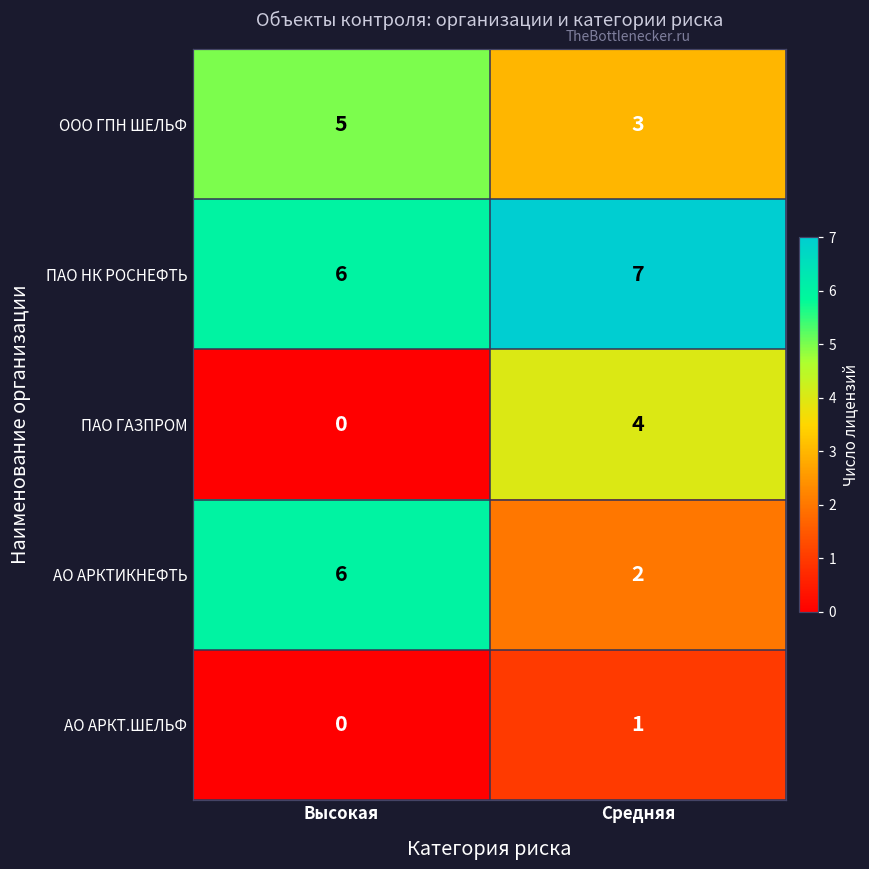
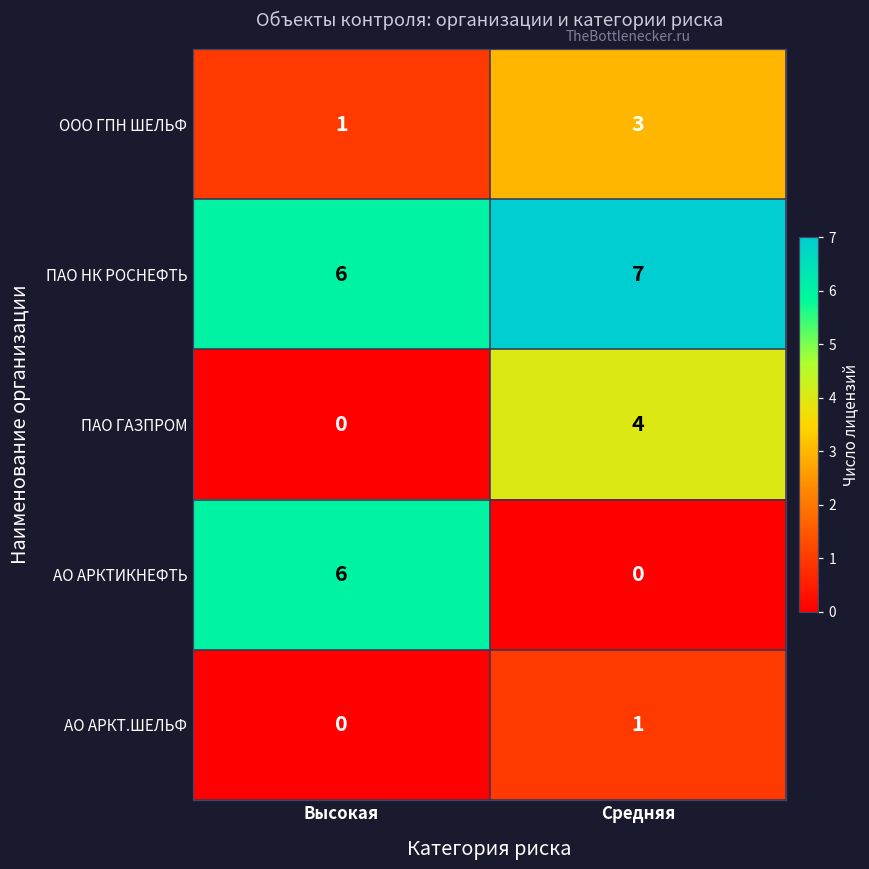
ООО ГПН ШЕЛЬФ, Высокая: 5 -> 1
АО АРКТИКНЕФТЬ, Средняя: 2 -> 0
